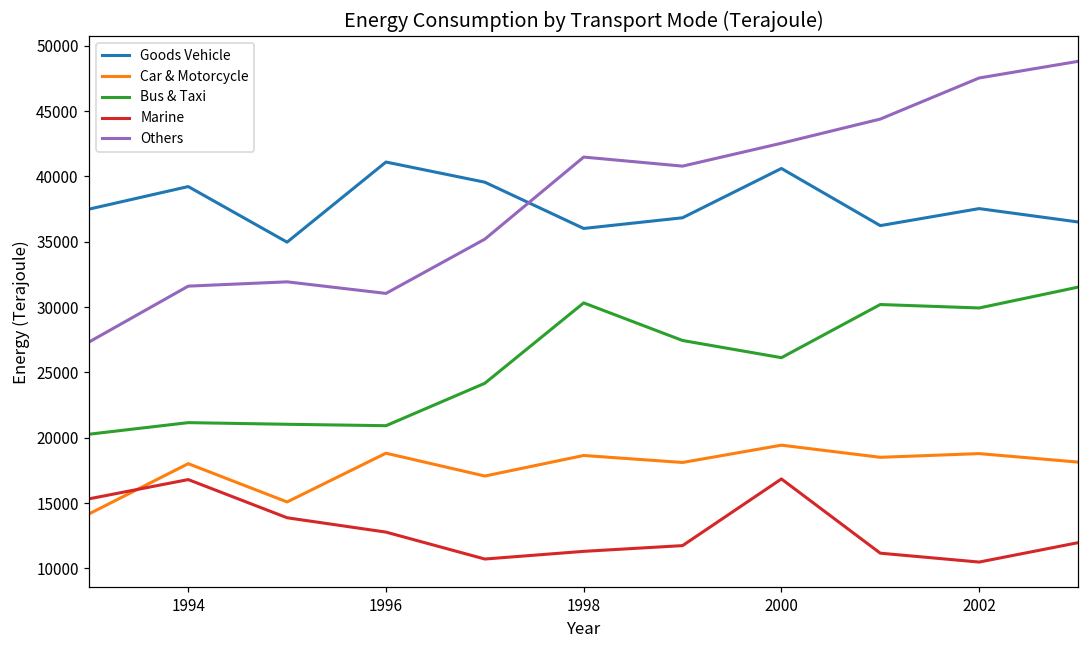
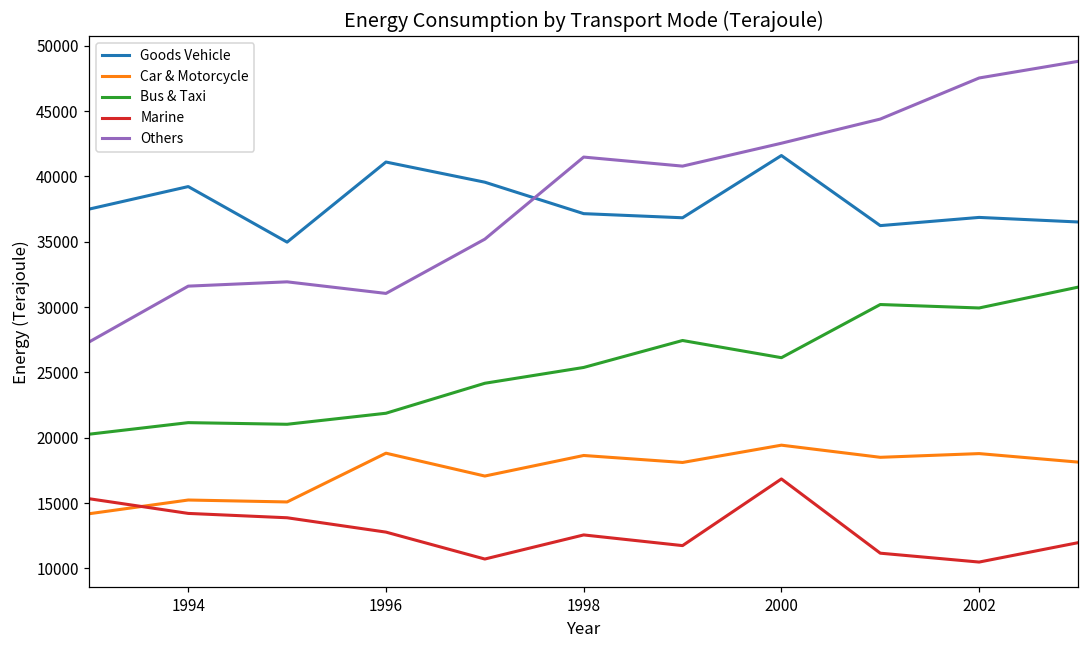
Car & Motorcycle, 1994: 18000 -> 15200
Marine, 1994: 16800 -> 14200
Bus & Taxi, 1996: 20900 -> 21900
Goods Vehicle, 1998: 36000 -> 37200
Bus & Taxi, 1998: 30300 -> 25400
Marine, 1998: 11300 -> 12600
Goods Vehicle, 2000: 40600 -> 41600
Goods Vehicle, 2002: 37500 -> 36900
